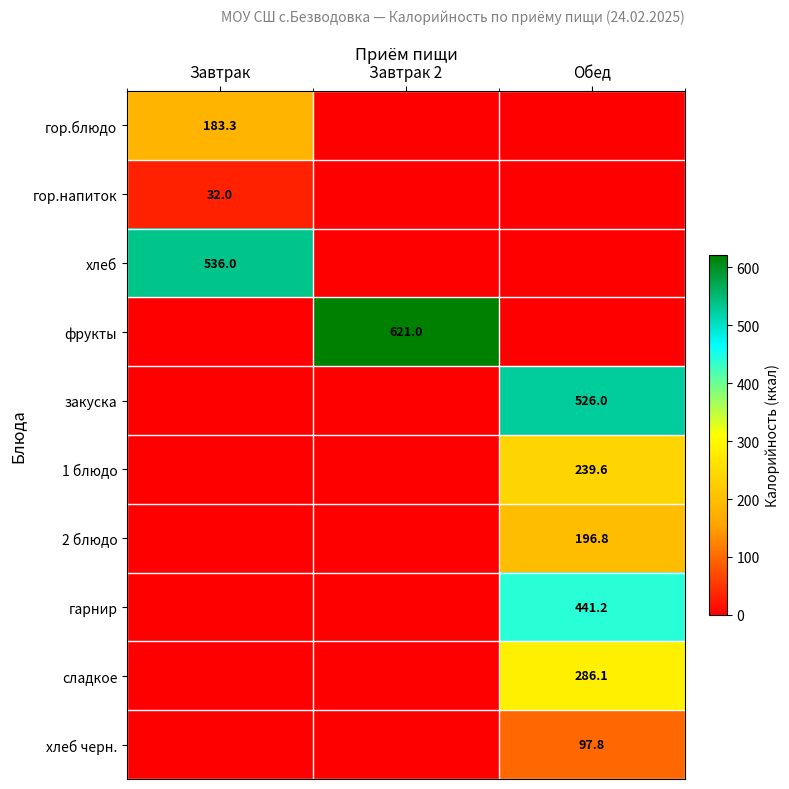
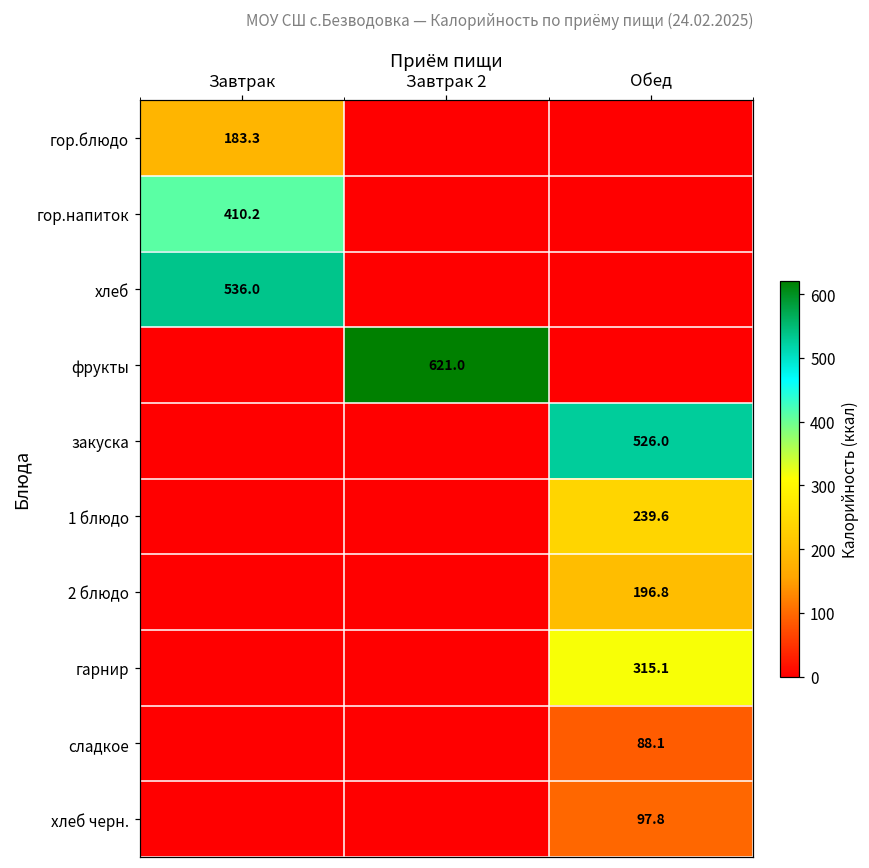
гор.напиток, Завтрак: 32.0 -> 410.2
гарнир, Обед: 441.2 -> 315.1
сладкое, Обед: 286.1 -> 88.1
